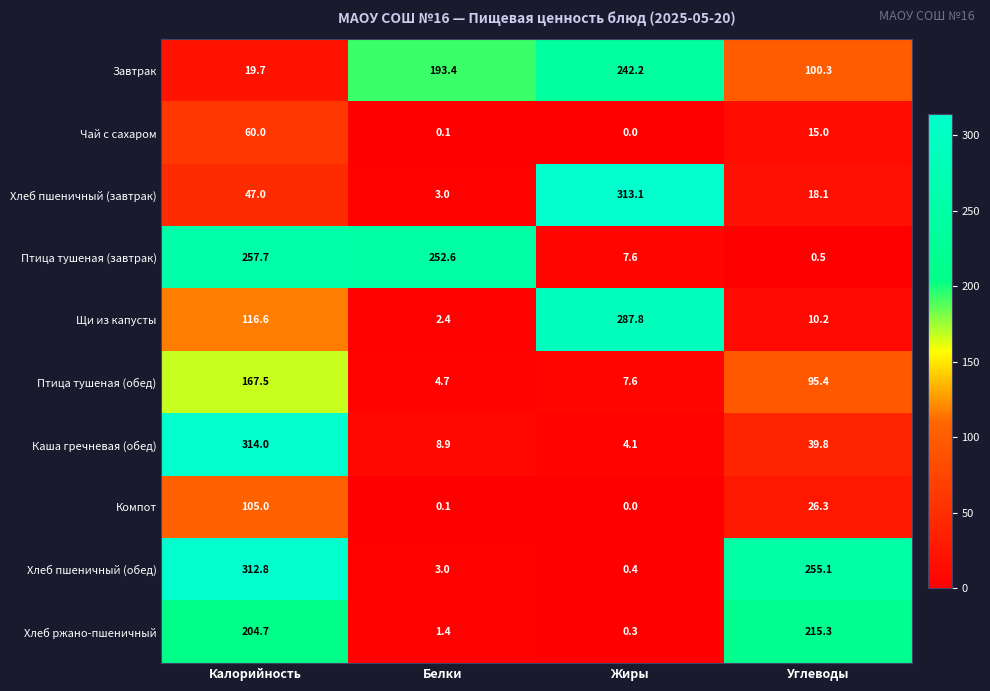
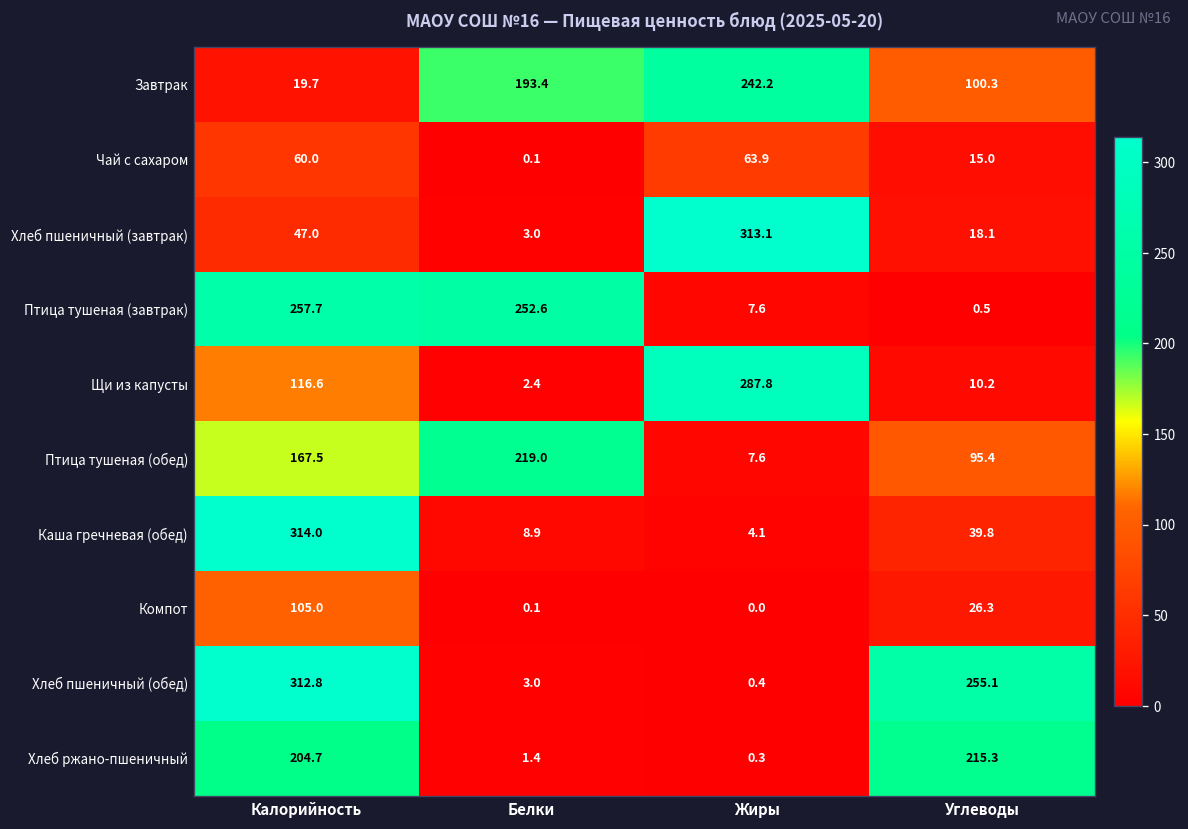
Чай с сахаром, Жиры: 0.0 -> 63.9
Птица тушеная (обед), Белки: 4.7 -> 219.0
